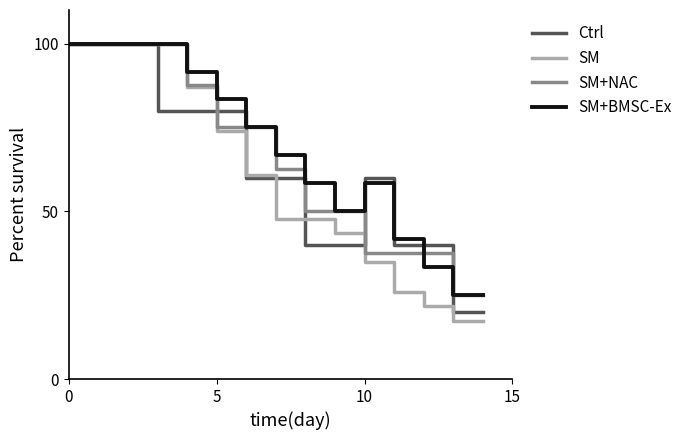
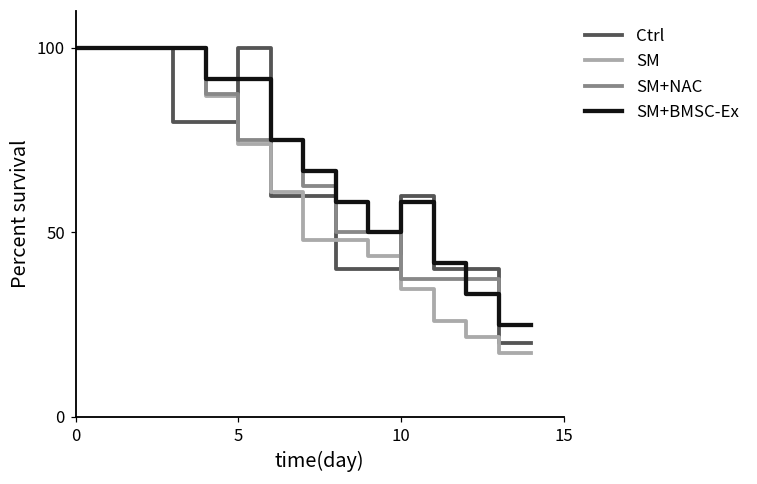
Ctrl, 5: 80 -> 100
SM+BMSC-Ex, 5: 83 -> 92
